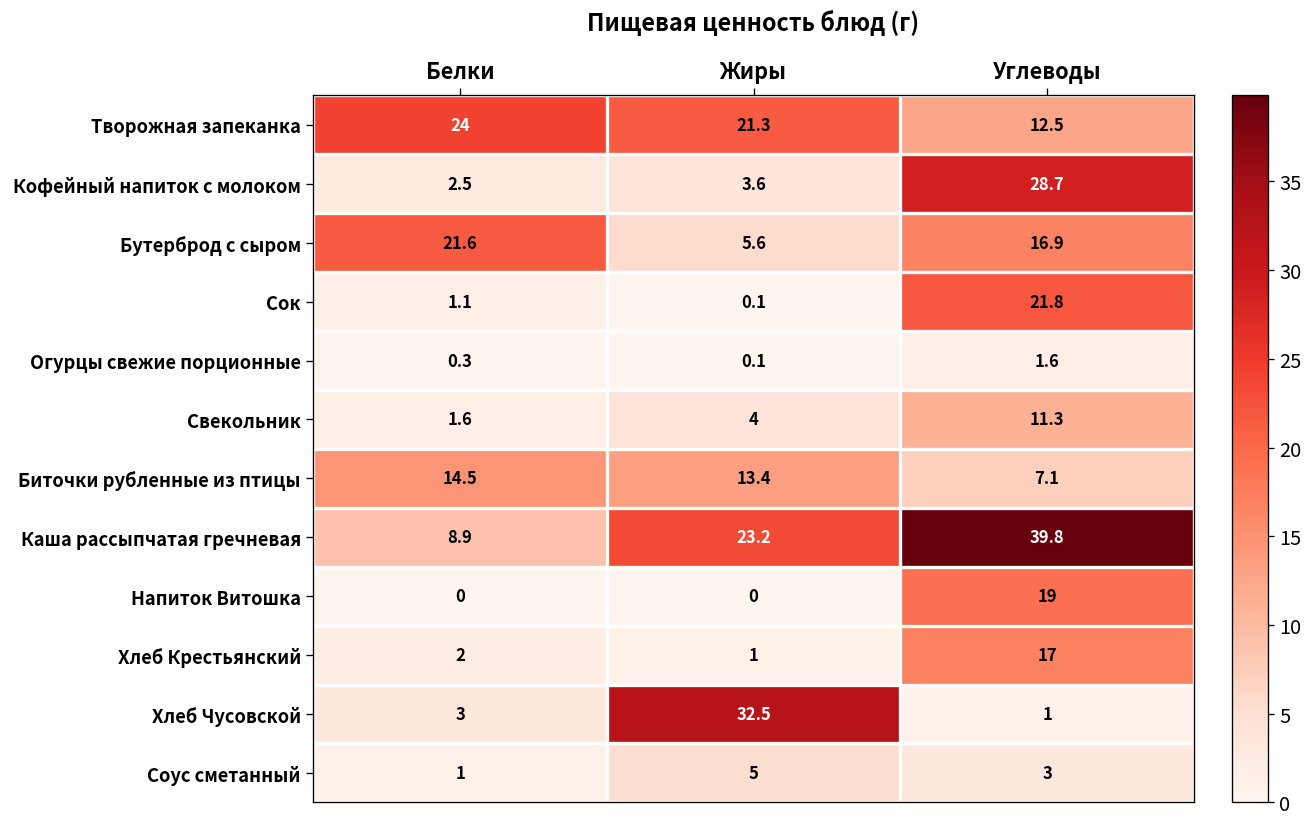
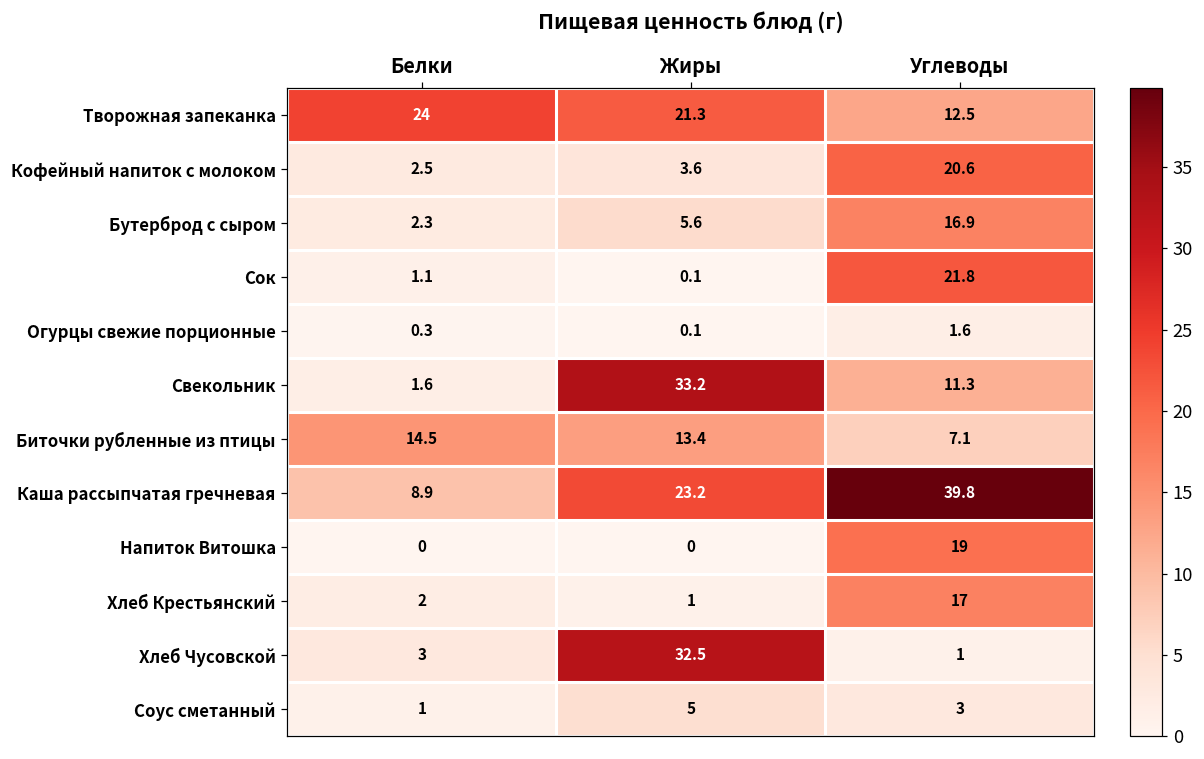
Кофейный напиток с молоком, Углеводы: 28.7 -> 20.6
Бутерброд с сыром, Белки: 21.6 -> 2.3
Свекольник, Жиры: 4 -> 33.2
